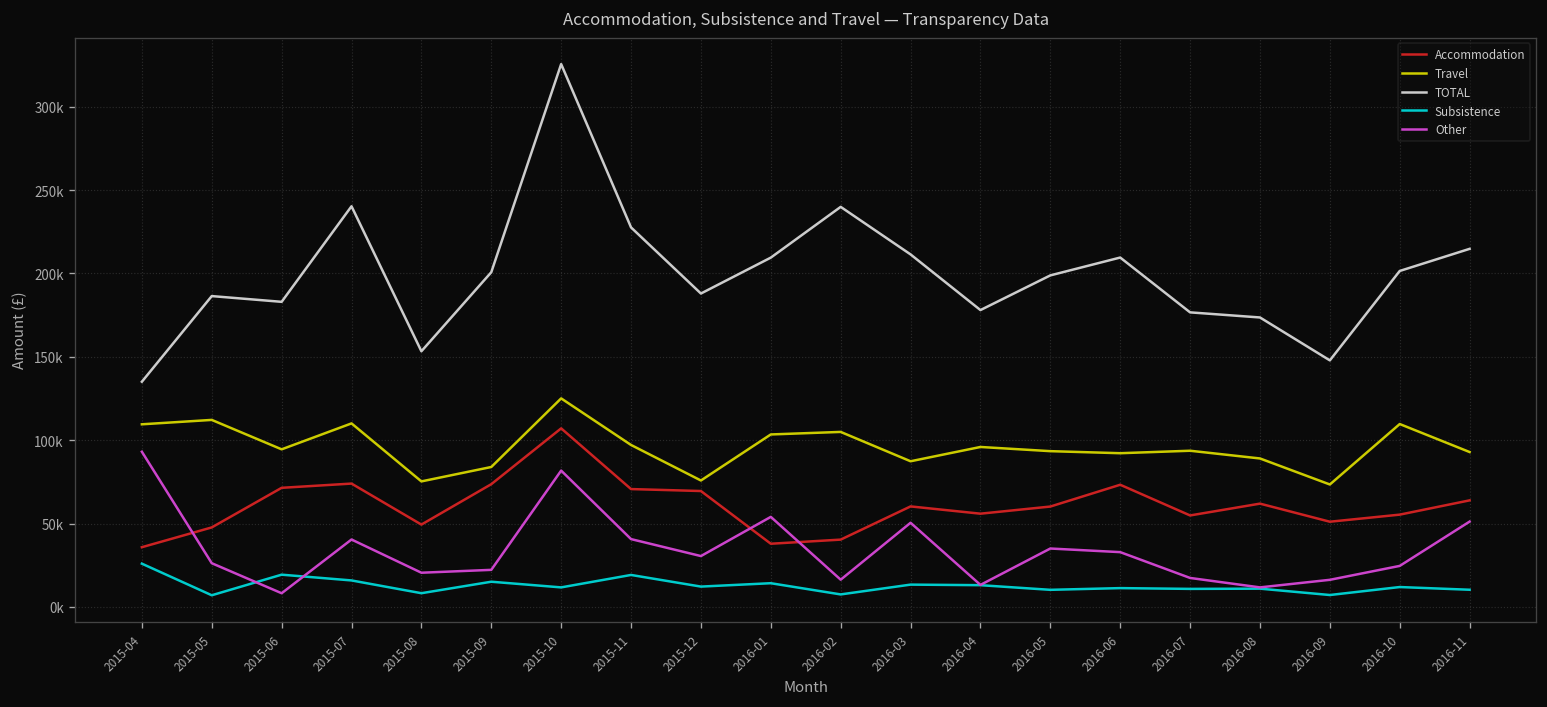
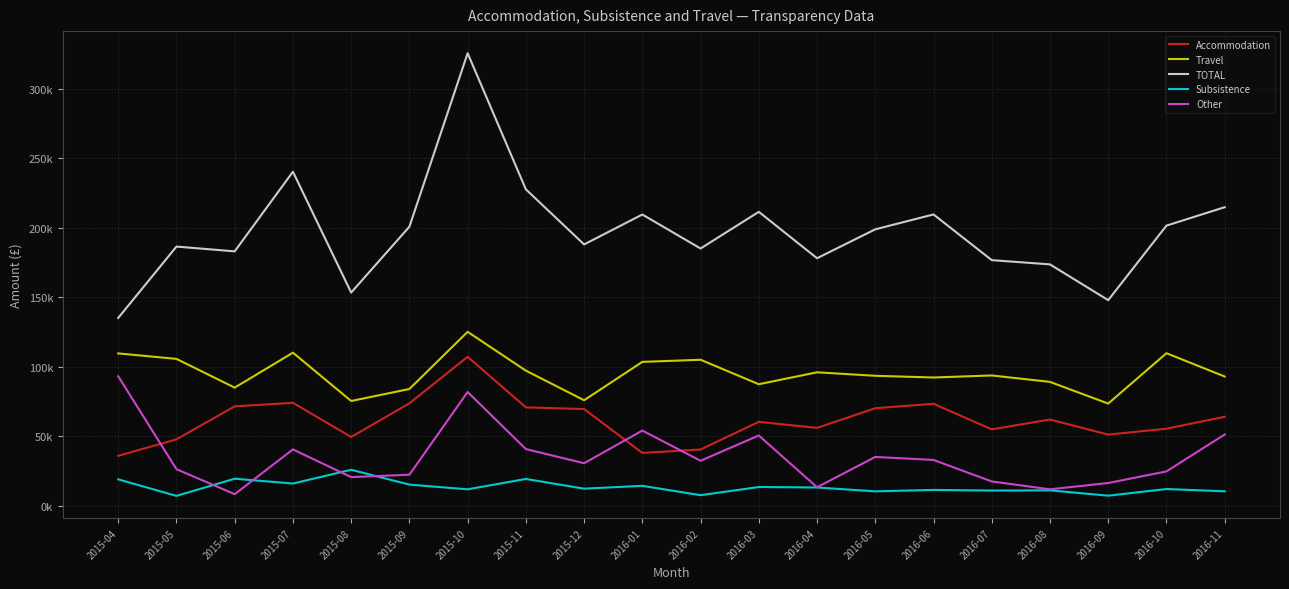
Subsistence, 2015-04: 26000 -> 19000
Travel, 2015-05: 112000 -> 106000
Travel, 2015-06: 95000 -> 85000
Subsistence, 2015-08: 8000 -> 26000
TOTAL, 2016-02: 240000 -> 185000
Other, 2016-02: 16000 -> 32000
Accommodation, 2016-05: 60000 -> 70000
